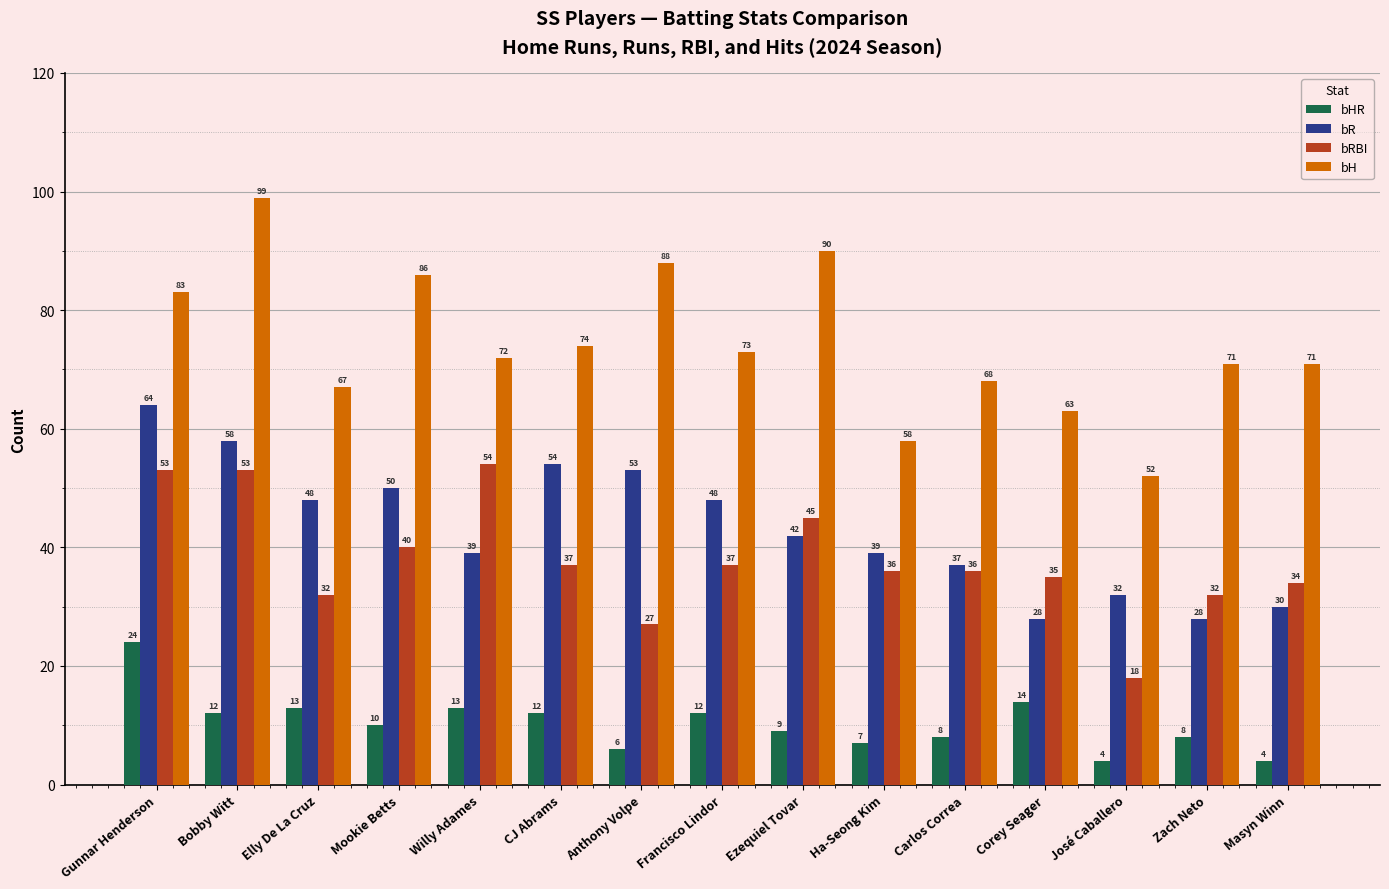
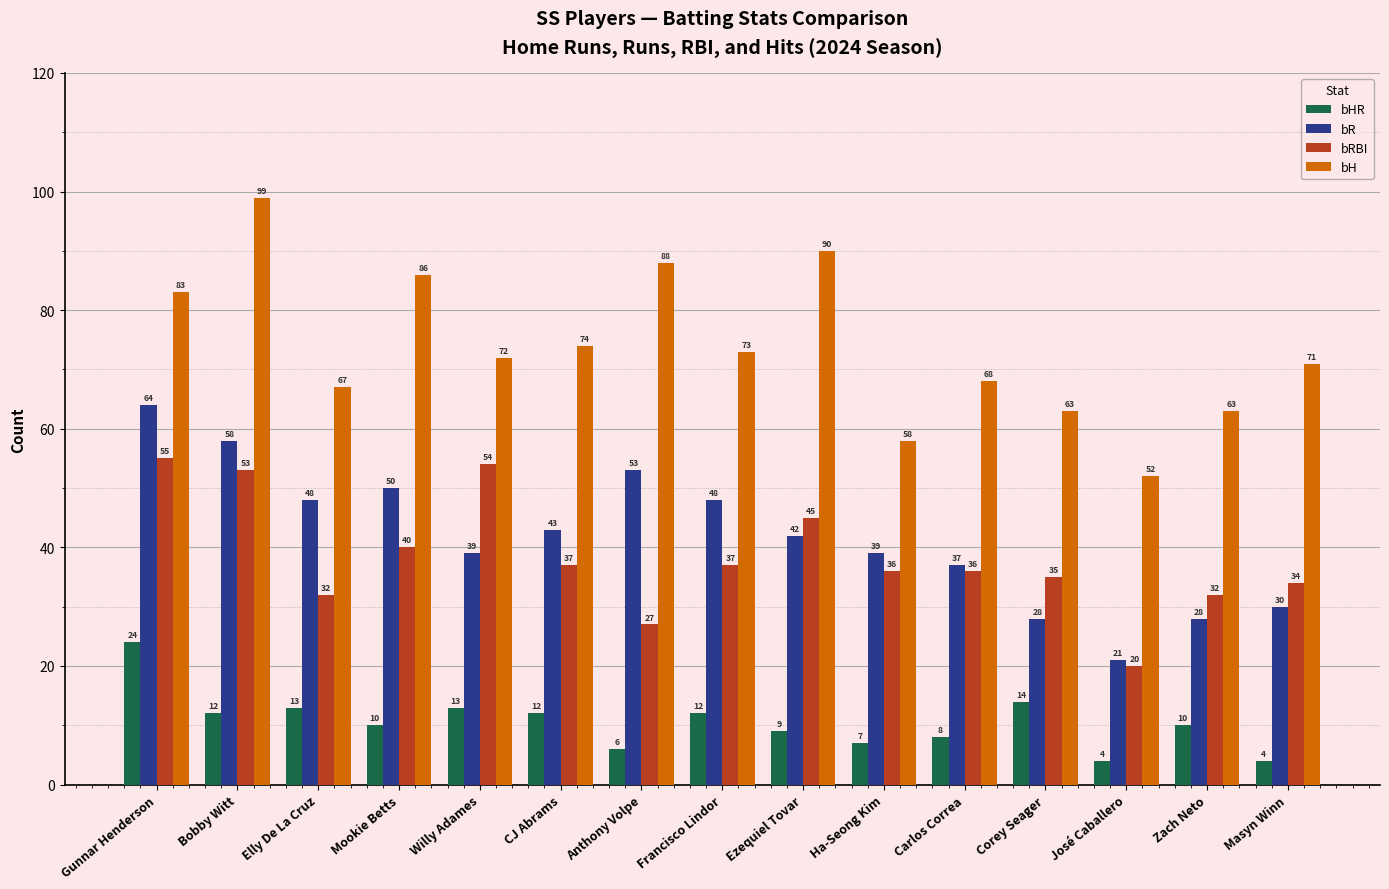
bRBI, Gunnar Henderson: 53 -> 55
bR, CJ Abrams: 54 -> 43
bR, José Caballero: 32 -> 21
bRBI, José Caballero: 18 -> 20
bHR, Zach Neto: 8 -> 10
bH, Zach Neto: 71 -> 63
